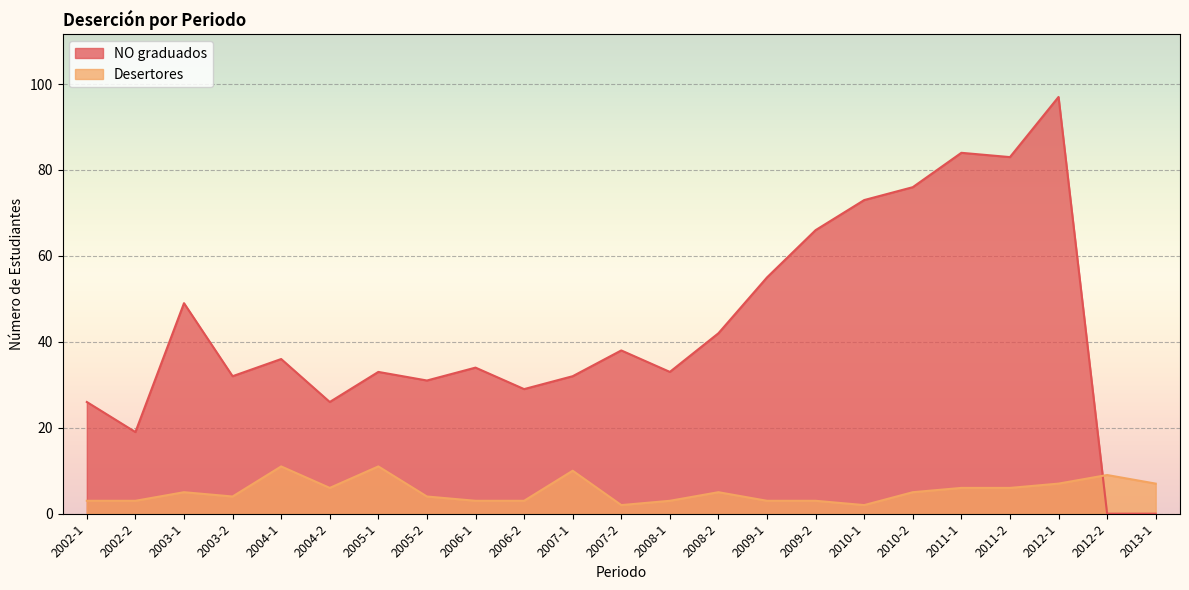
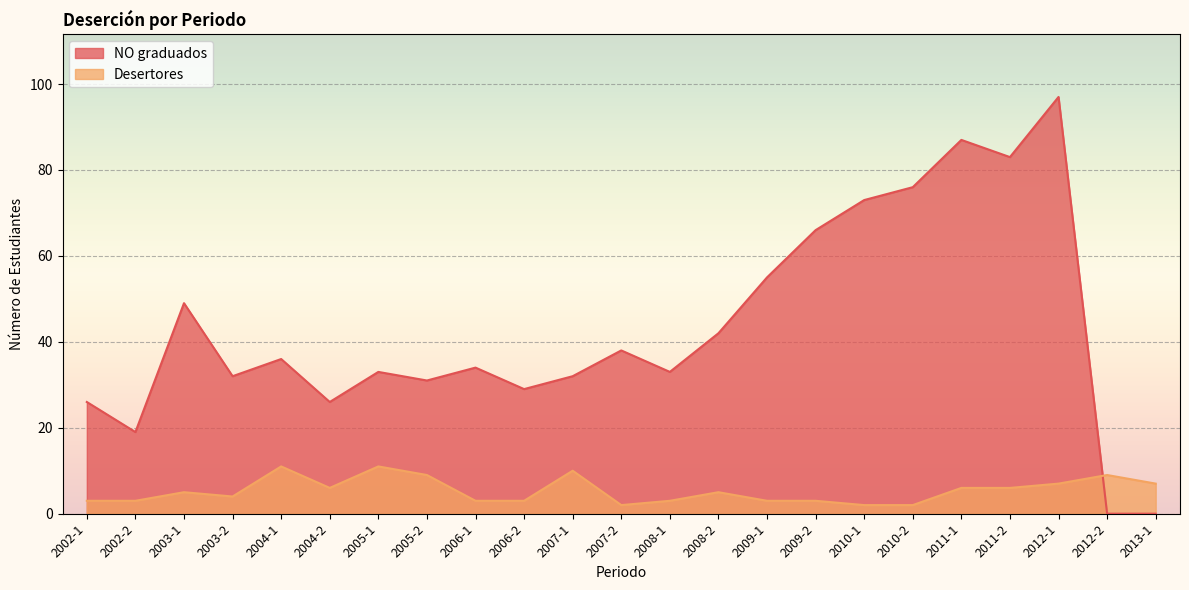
Desertores, 2005-2: 4 -> 9
Desertores, 2010-2: 5 -> 2
NO graduados, 2011-1: 84 -> 87
